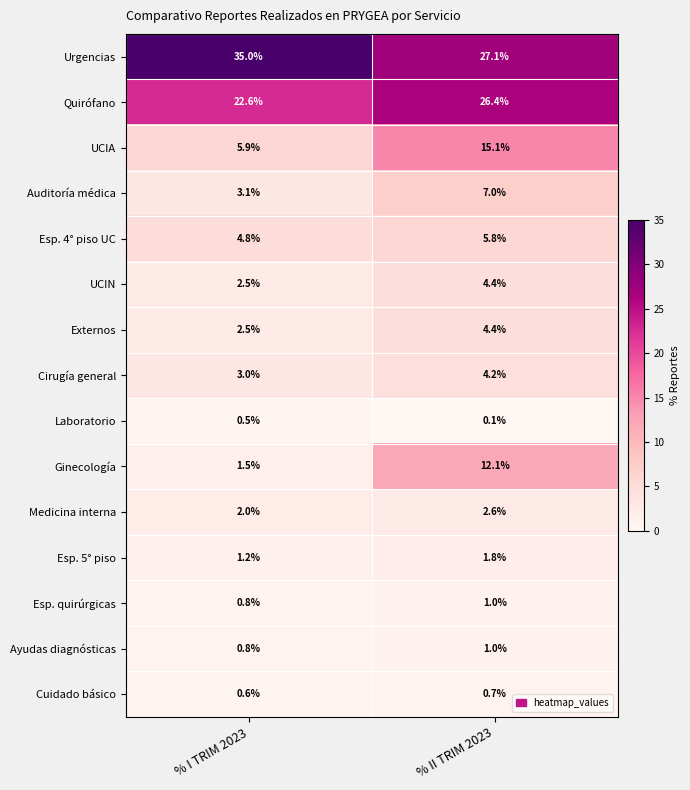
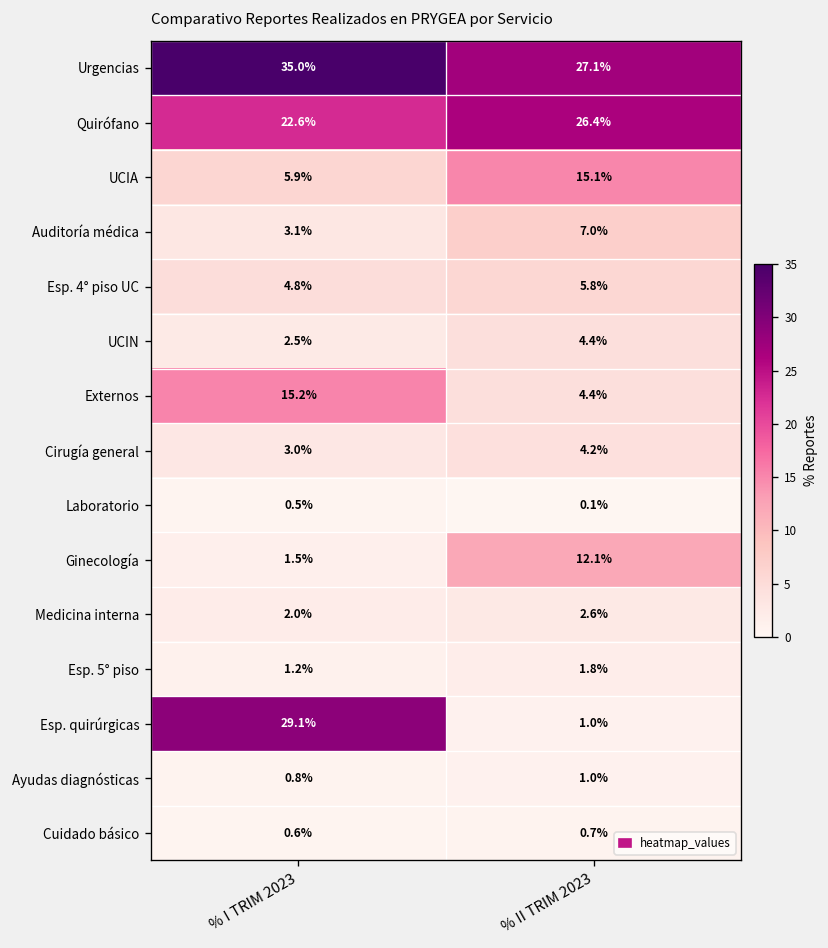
Externos, % I TRIM 2023: 2.5% -> 15.2%
Esp. quirúrgicas, % I TRIM 2023: 0.8% -> 29.1%
